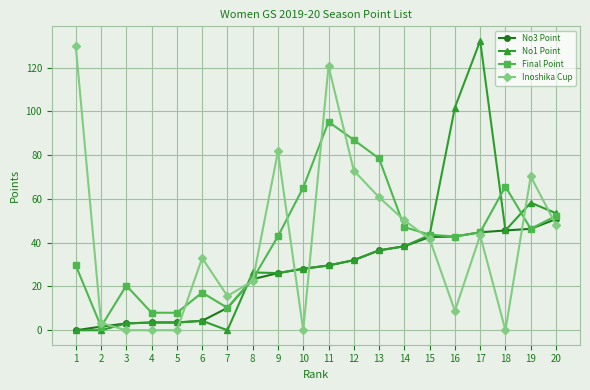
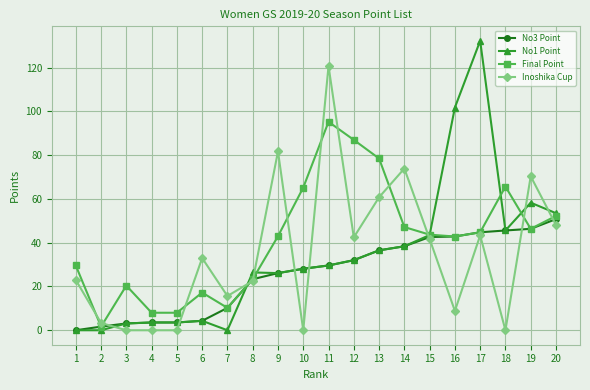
Inoshika Cup, 1: 130 -> 23
Inoshika Cup, 12: 73 -> 42
Inoshika Cup, 14: 50 -> 74
